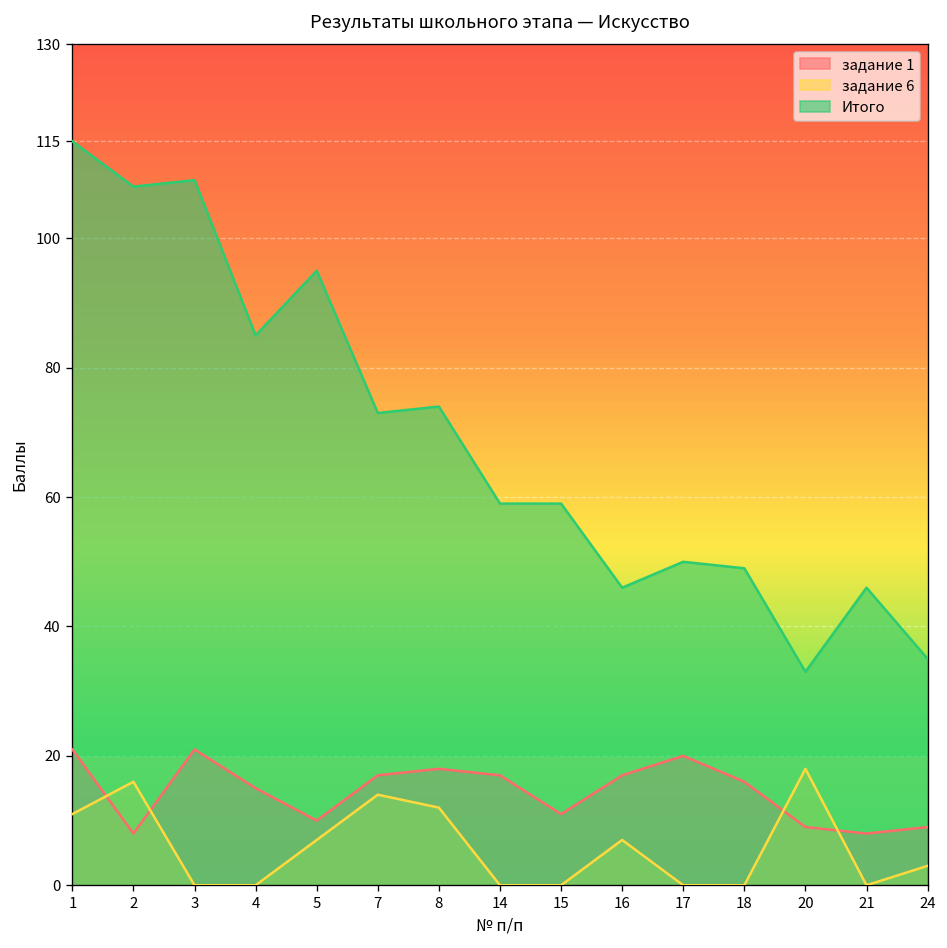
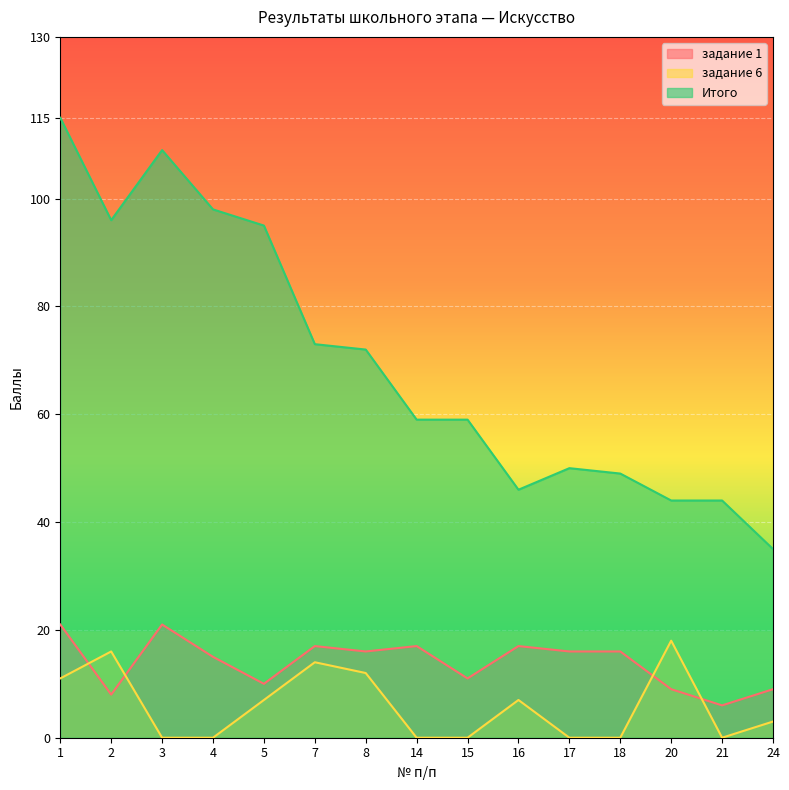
Итого, 2: 108 -> 96
Итого, 4: 85 -> 98
задание 1, 8: 18 -> 16
Итого, 8: 74 -> 72
задание 1, 17: 20 -> 16
Итого, 20: 33 -> 44
задание 1, 21: 8 -> 6
Итого, 21: 46 -> 44
